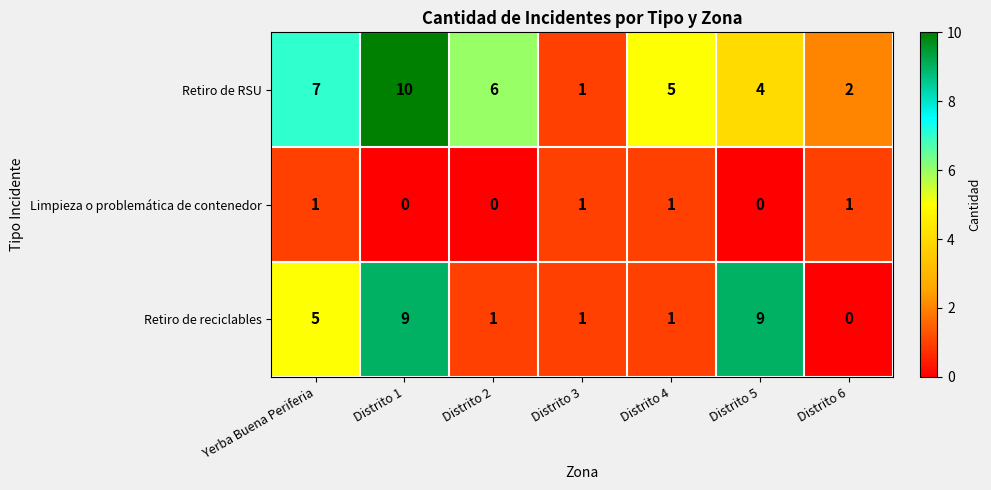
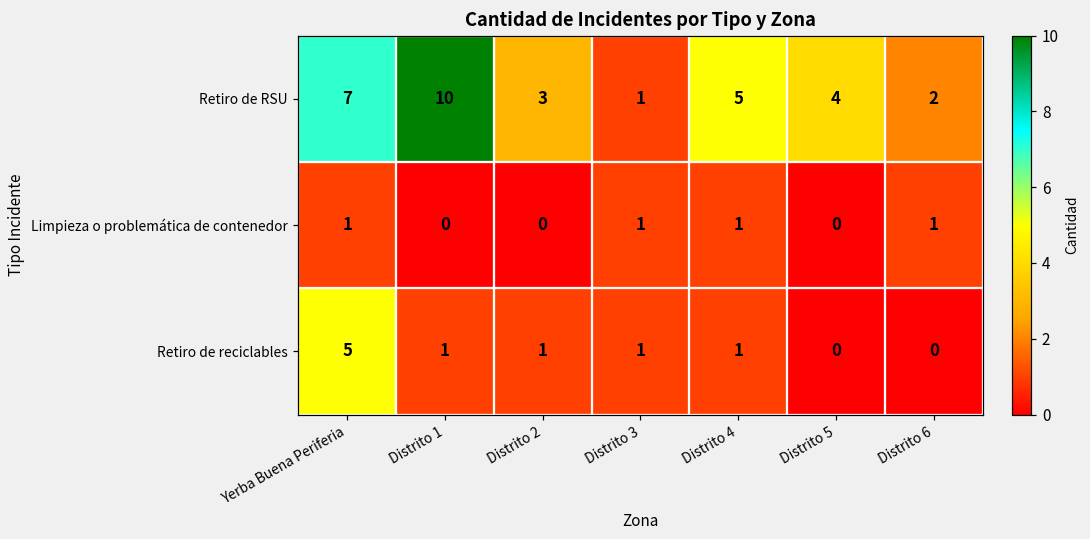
Retiro de RSU, Distrito 2: 6 -> 3
Retiro de reciclables, Distrito 1: 9 -> 1
Retiro de reciclables, Distrito 5: 9 -> 0
